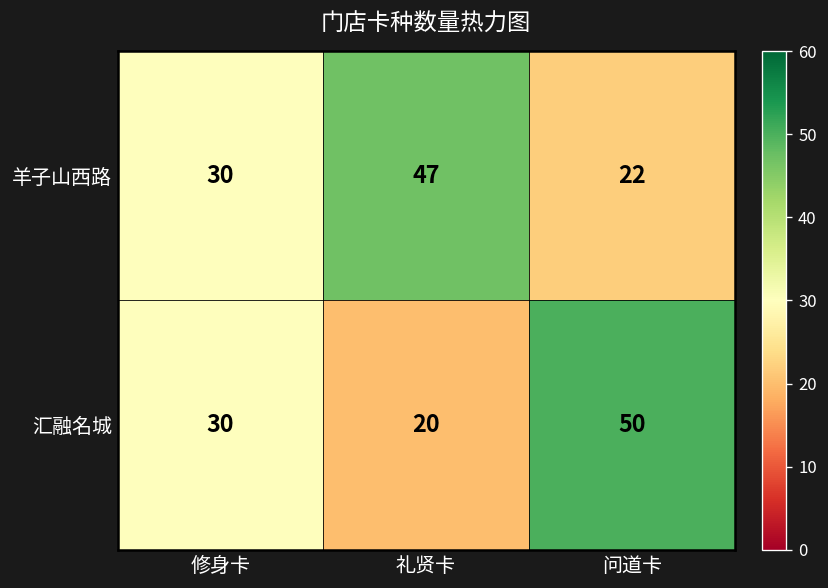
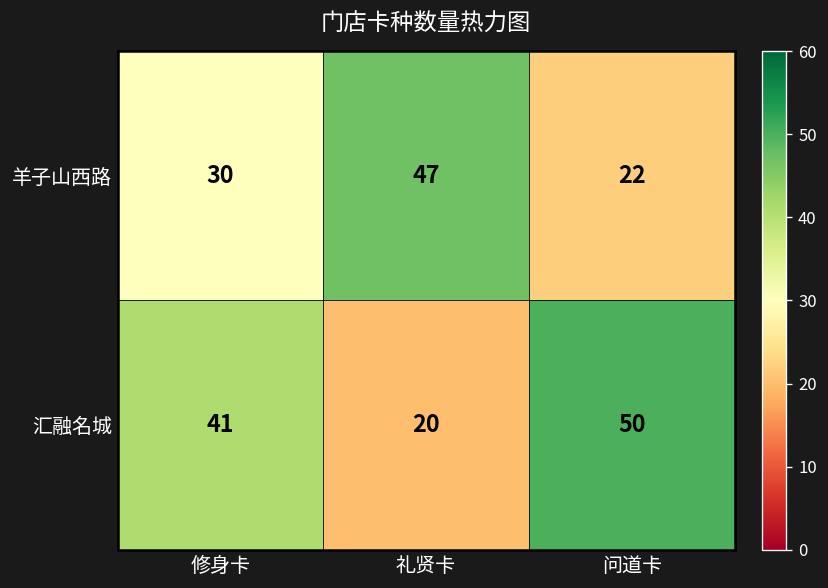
汇融名城, 修身卡: 30 -> 41
